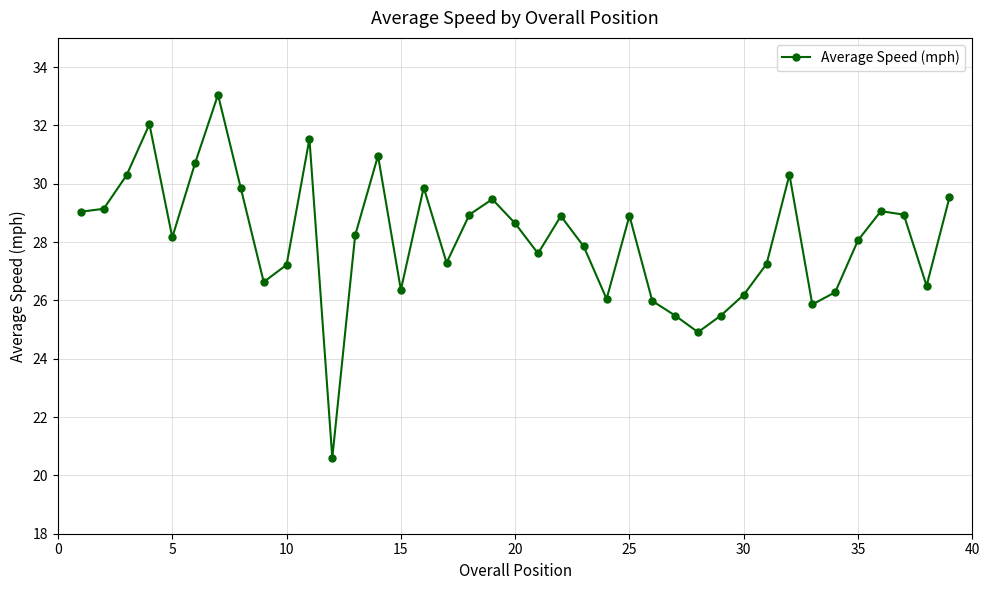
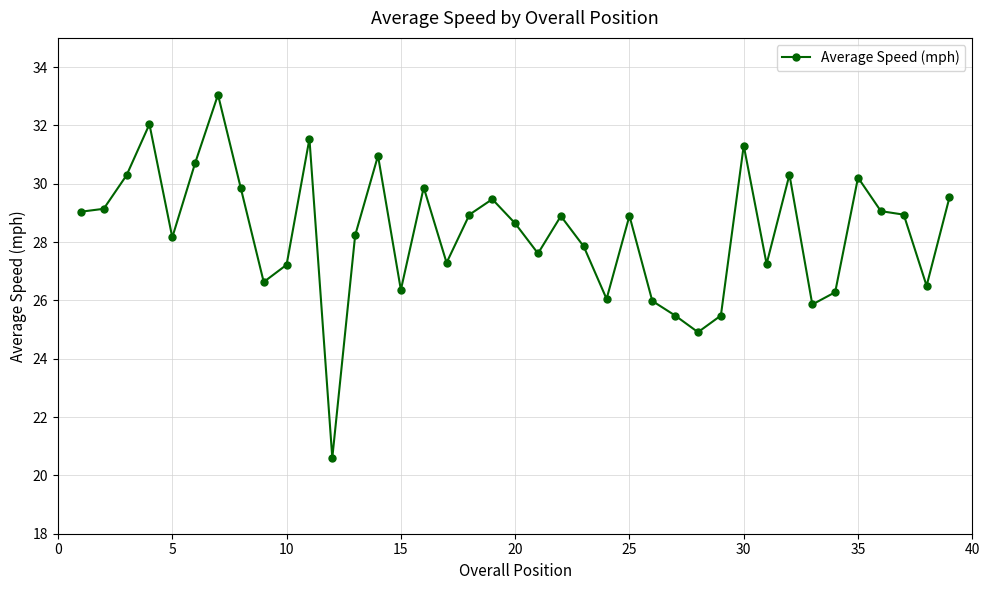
30: 26.2 -> 31.3
35: 28.1 -> 30.2
